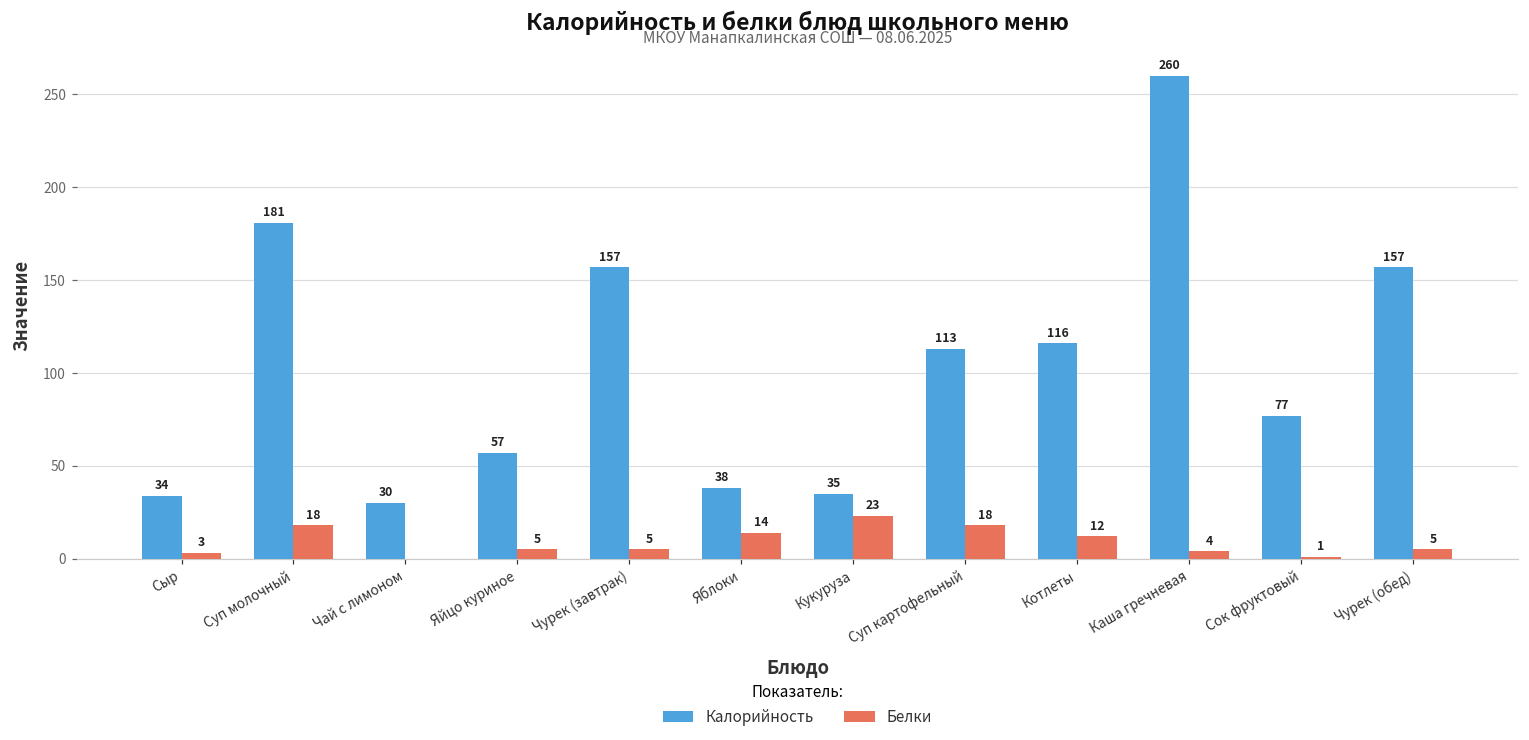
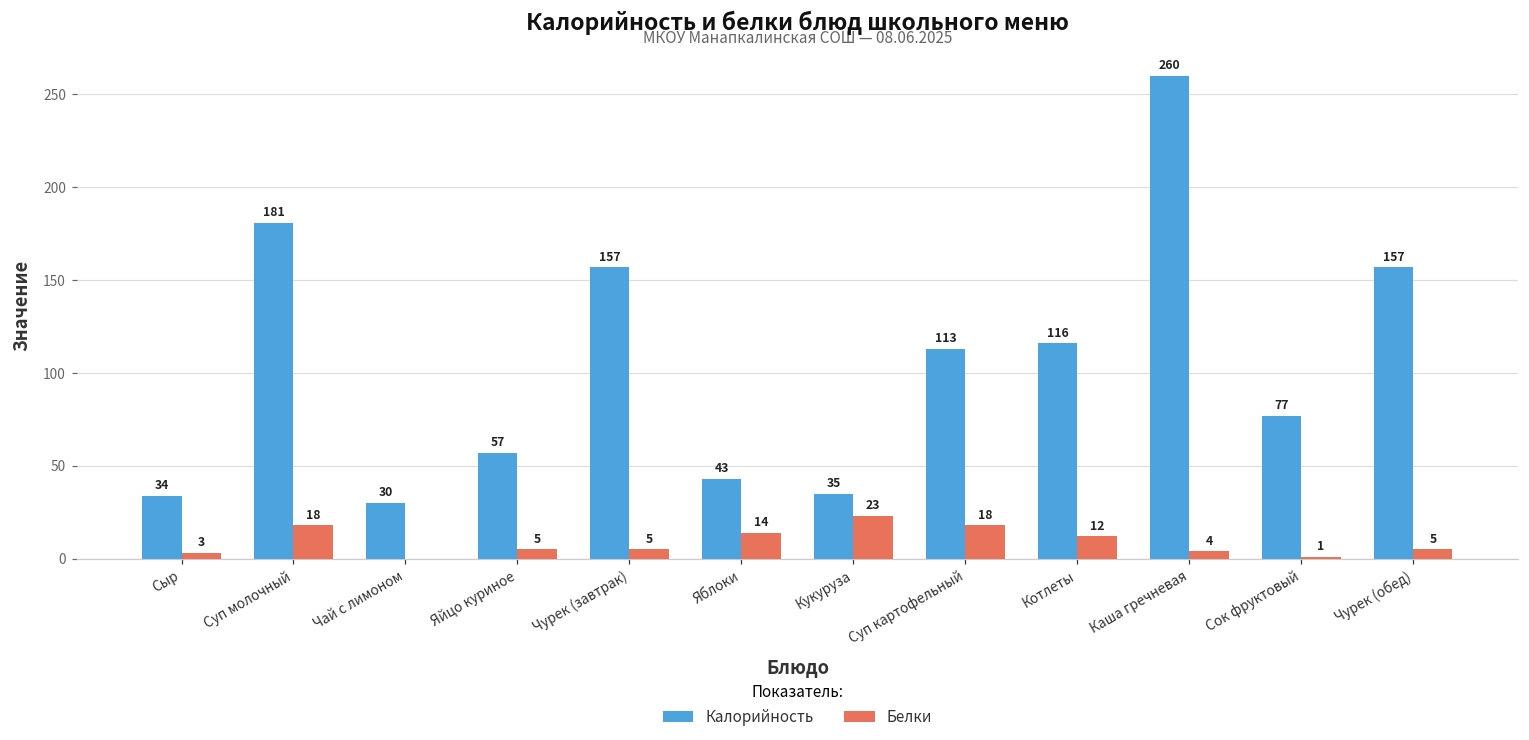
Калорийность, Яблоки: 38 -> 43
